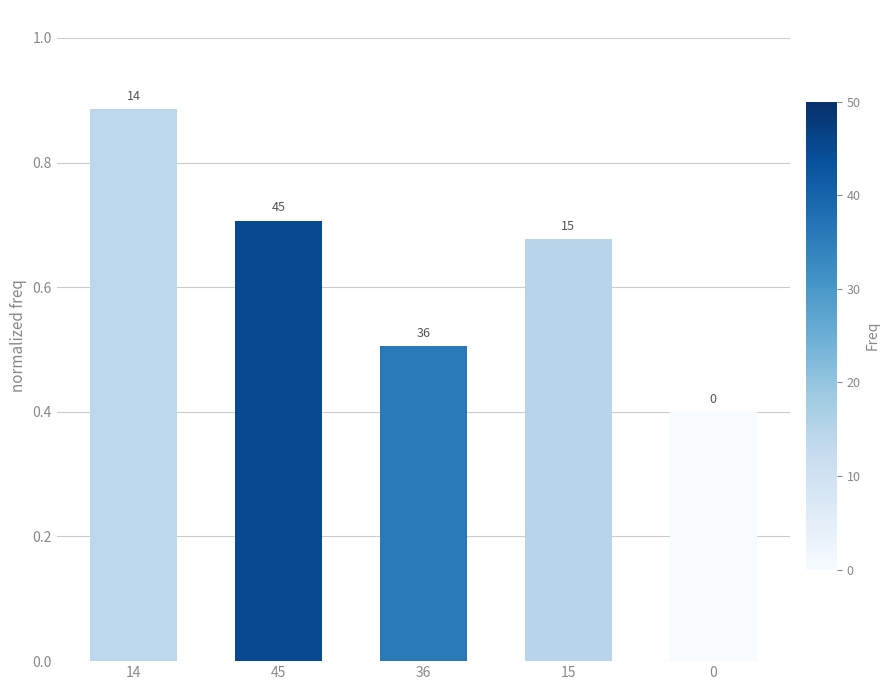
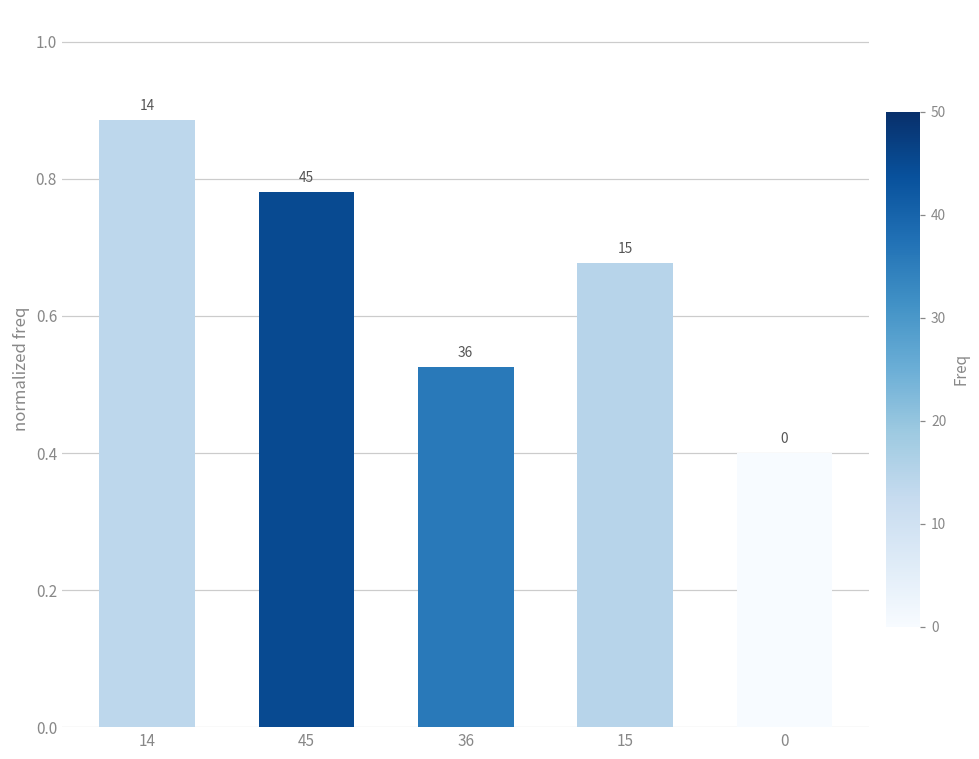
45: 0.71 -> 0.78
36: 0.51 -> 0.53
